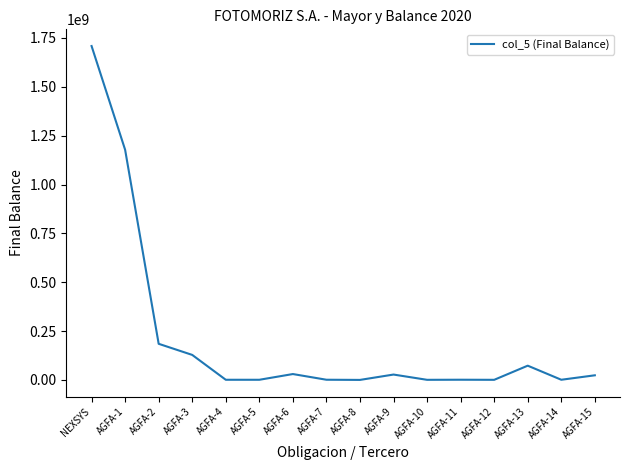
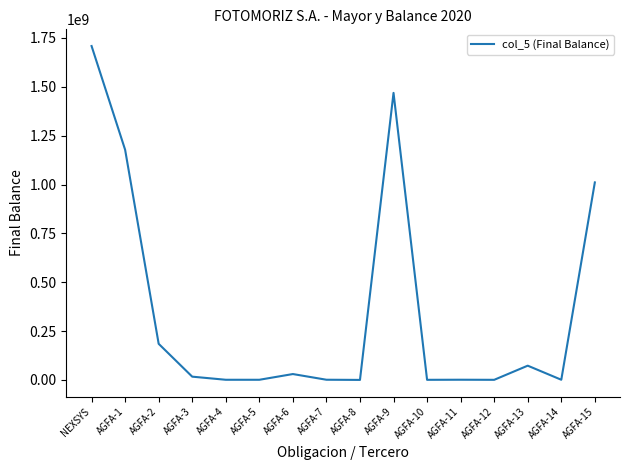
AGFA-3: 130000000 -> 20000000
AGFA-9: 30000000 -> 1470000000
AGFA-15: 20000000 -> 1010000000
